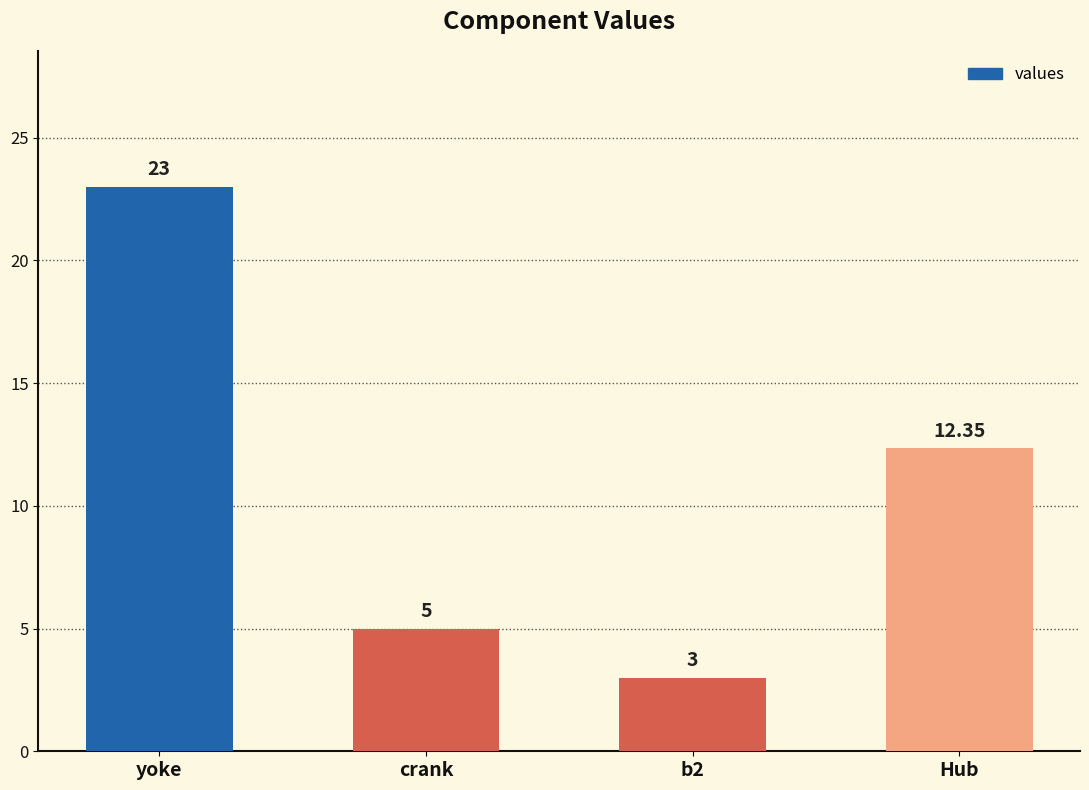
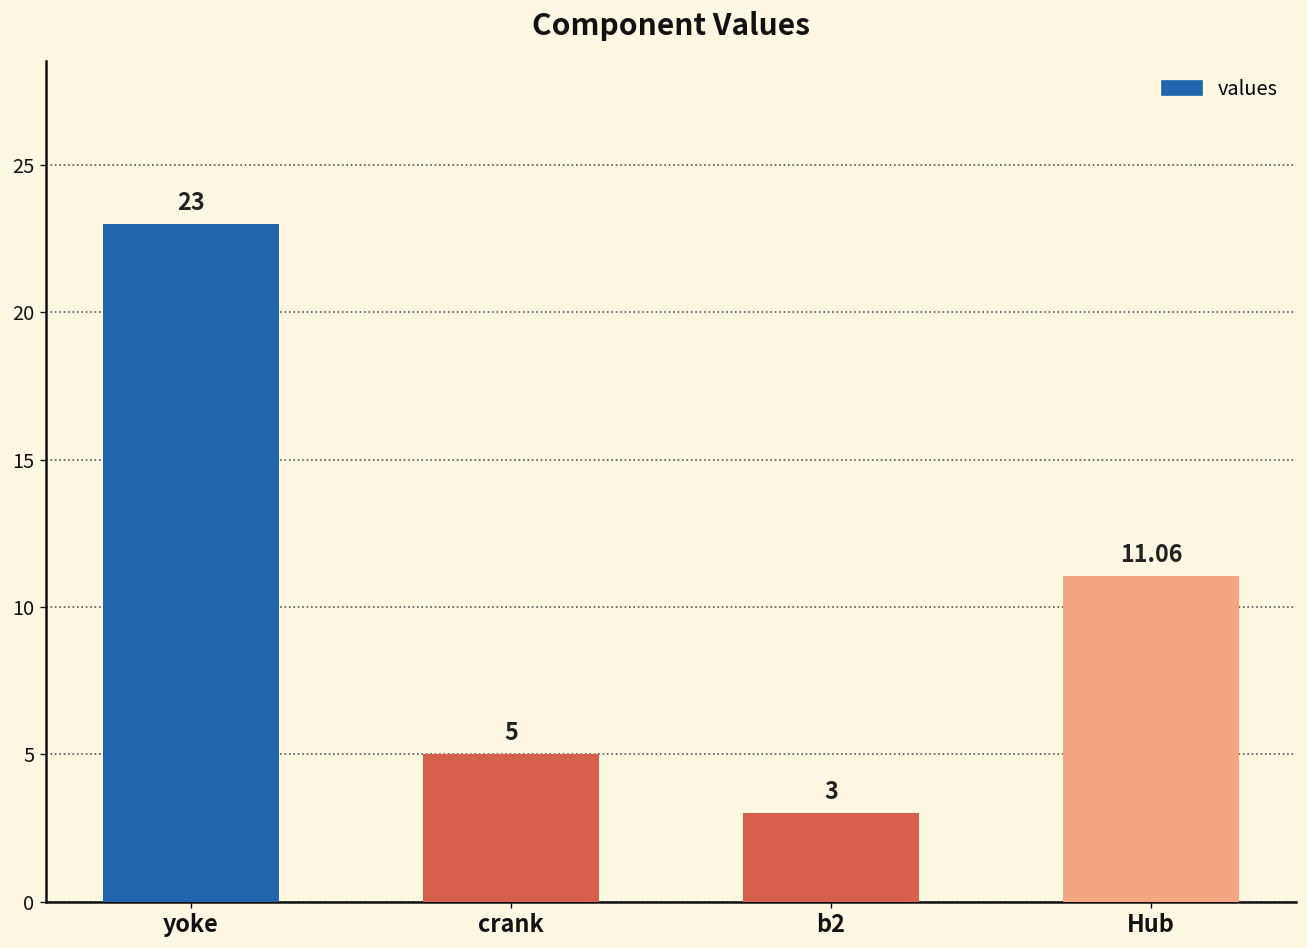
Hub: 12.35 -> 11.06
